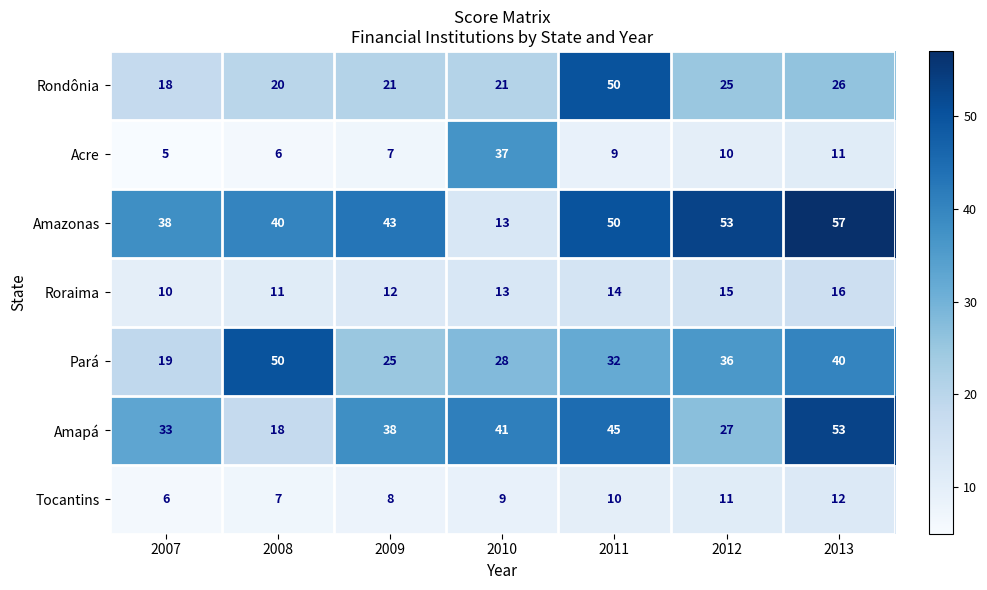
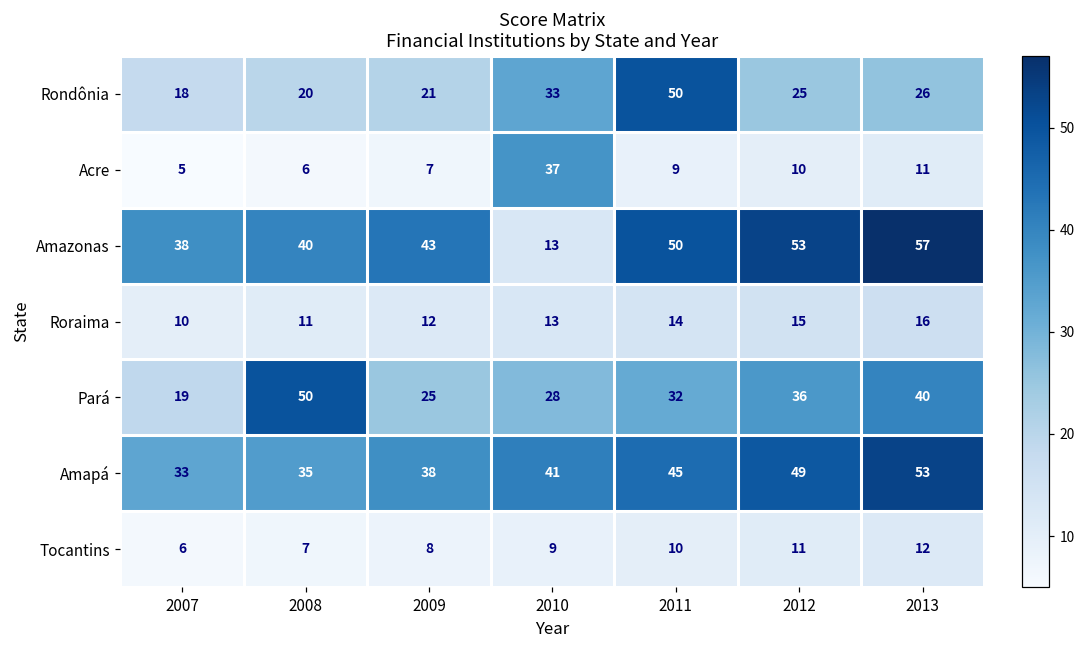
Rondônia, 2010: 21 -> 33
Amapá, 2008: 18 -> 35
Amapá, 2012: 27 -> 49
